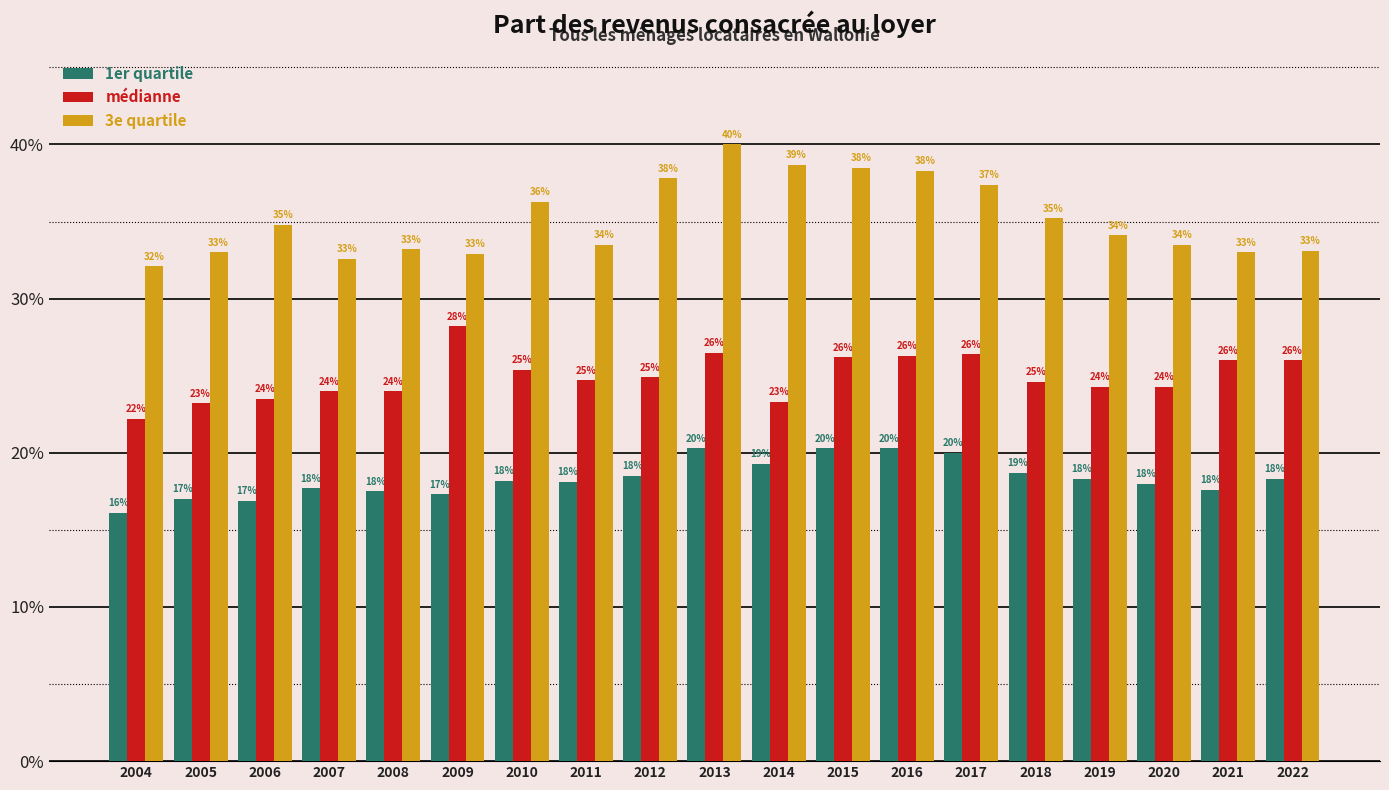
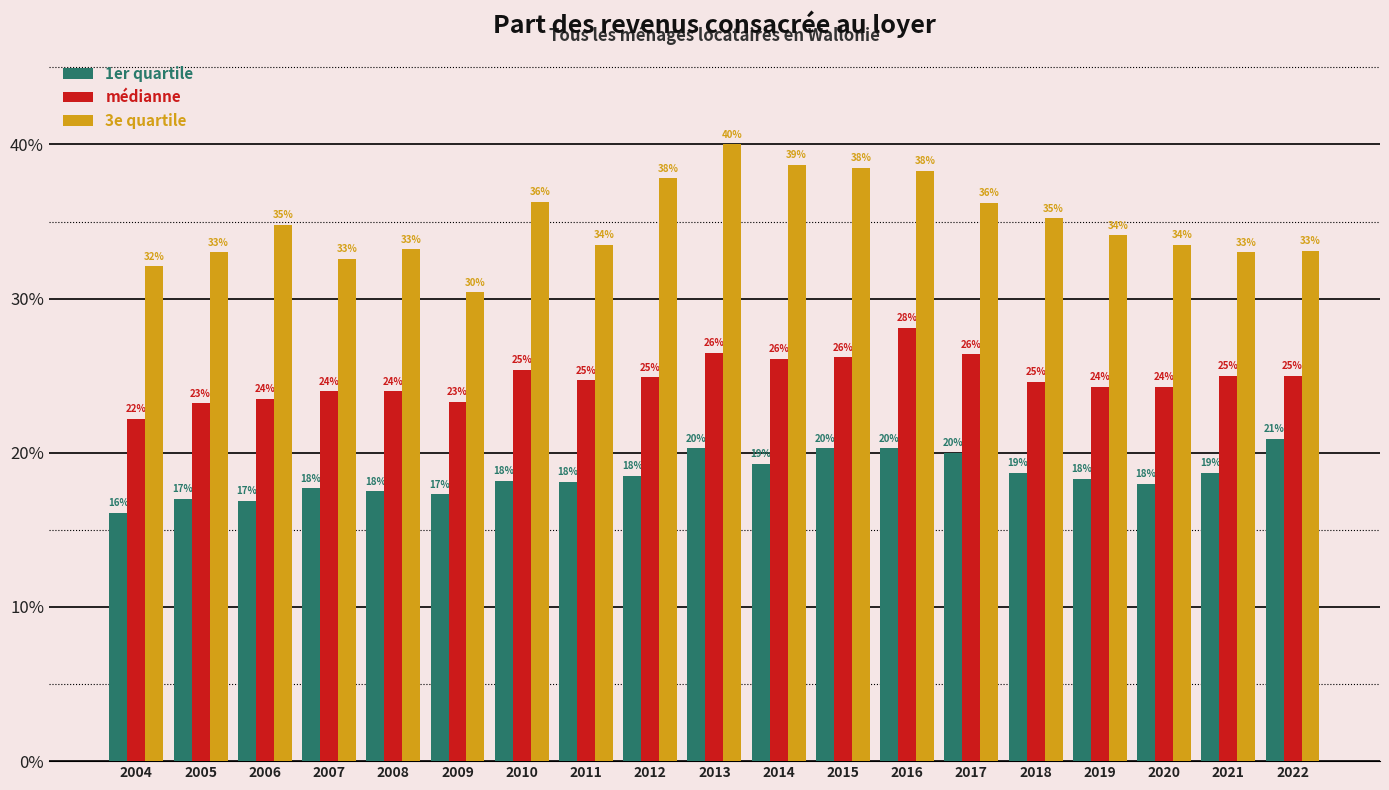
médianne, 2009: 28% -> 23%
3e quartile, 2009: 33% -> 30%
médianne, 2014: 23% -> 26%
médianne, 2016: 26% -> 28%
3e quartile, 2017: 37% -> 36%
1er quartile, 2021: 18% -> 19%
médianne, 2021: 26% -> 25%
1er quartile, 2022: 18% -> 21%
médianne, 2022: 26% -> 25%
